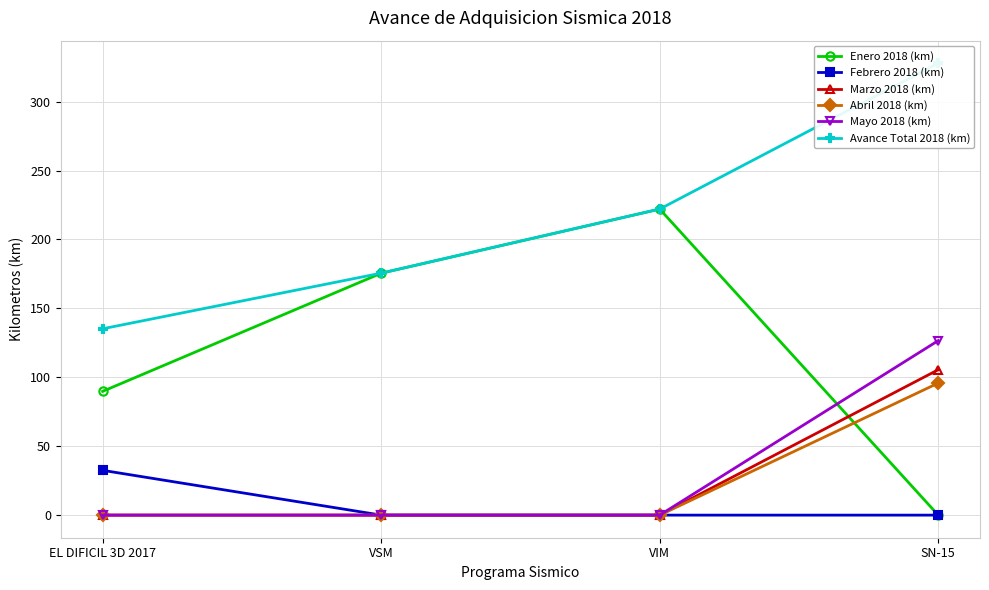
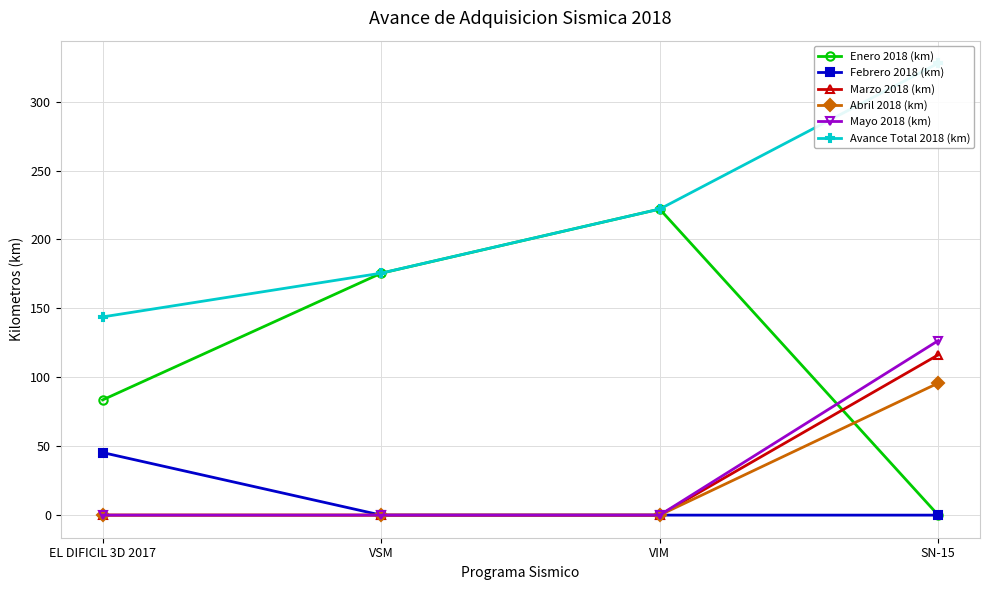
Enero 2018 (km), EL DIFICIL 3D 2017: 90 -> 84
Febrero 2018 (km), EL DIFICIL 3D 2017: 33 -> 45
Avance Total 2018 (km), EL DIFICIL 3D 2017: 135 -> 144
Marzo 2018 (km), SN-15: 105 -> 116
